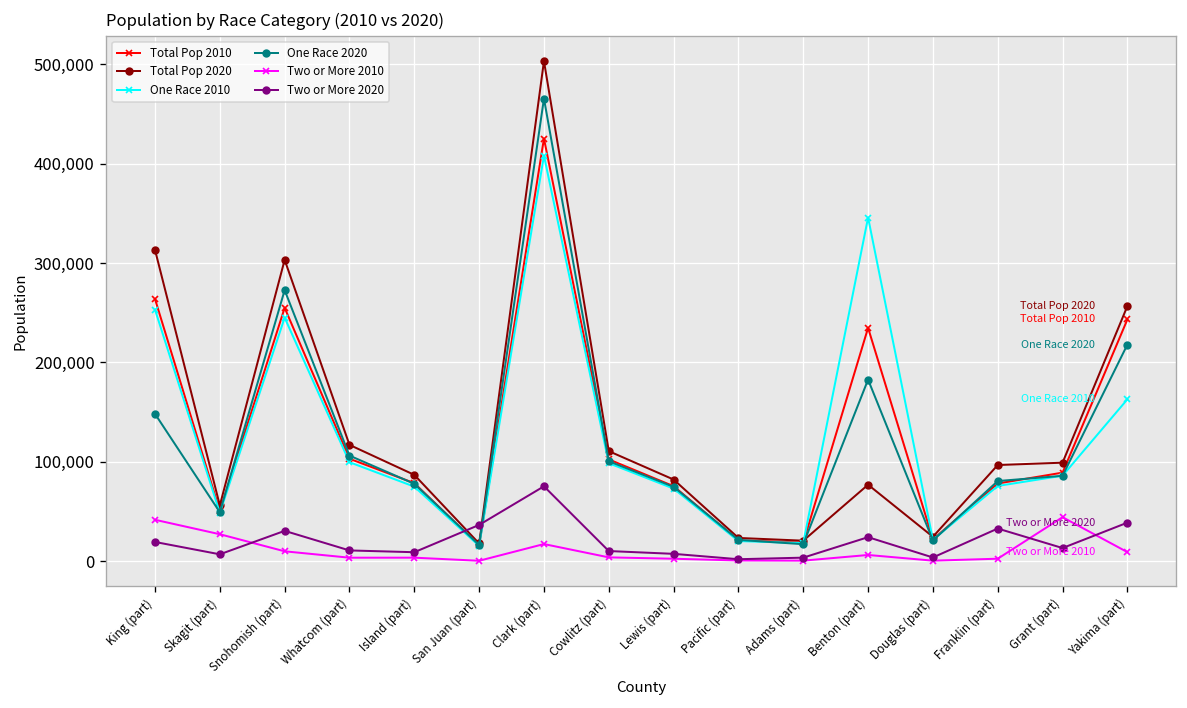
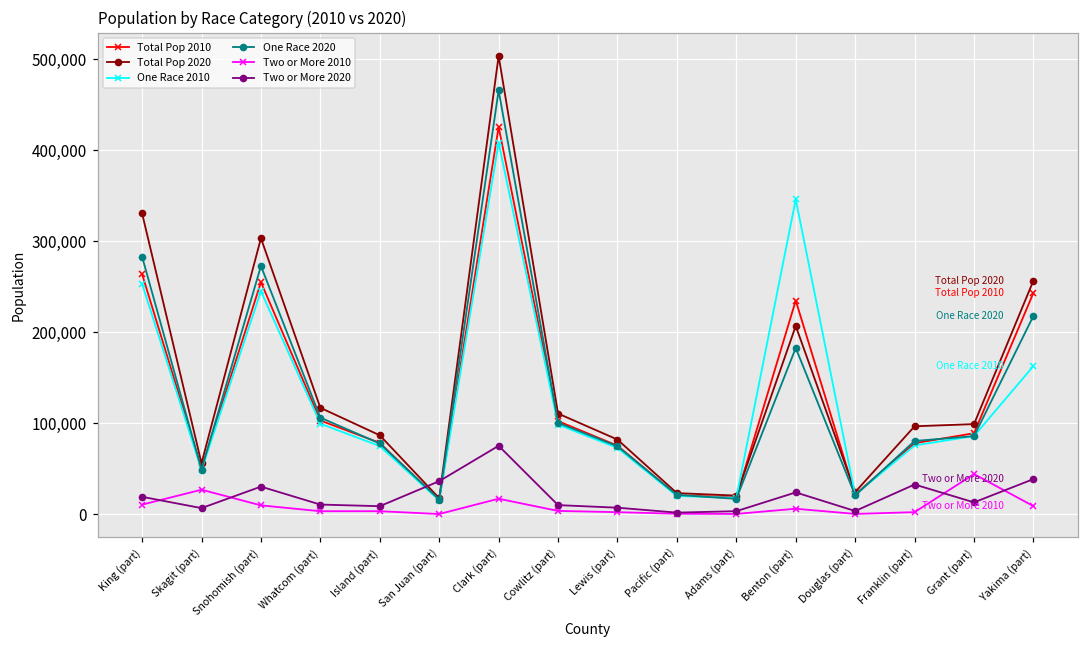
Total Pop 2020, King (part): 310,000 -> 330,000
One Race 2020, King (part): 150,000 -> 280,000
Two or More 2010, King (part): 40,000 -> 10,000
Total Pop 2020, Benton (part): 80,000 -> 210,000
